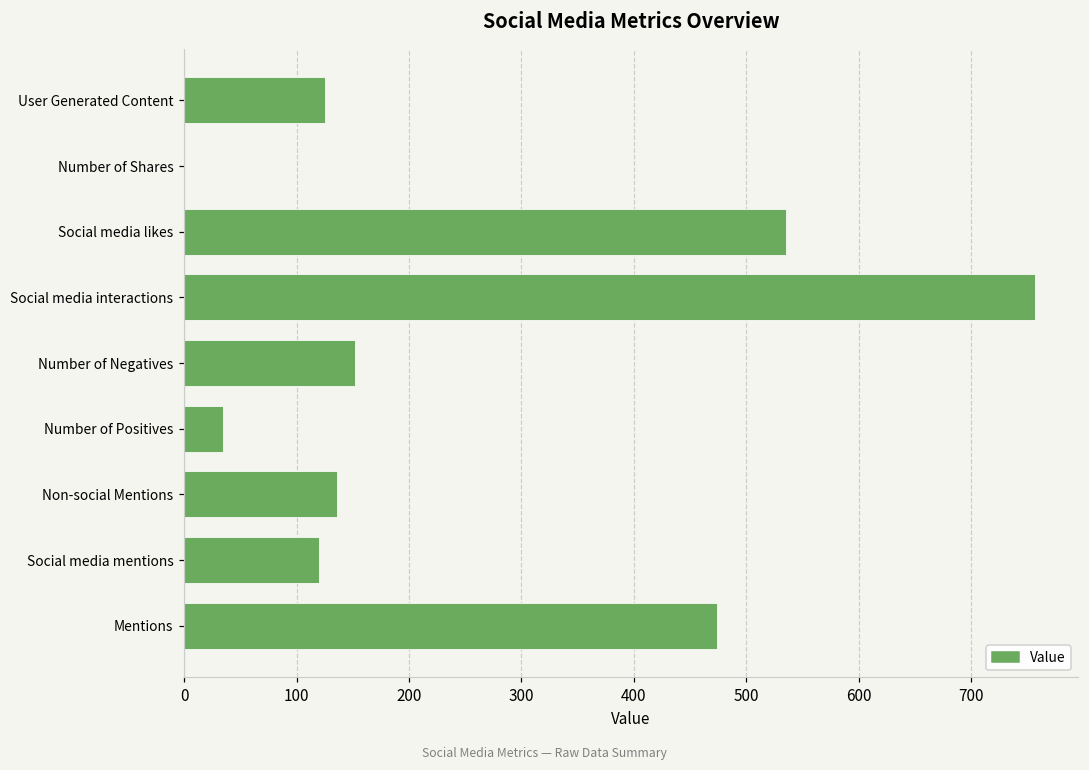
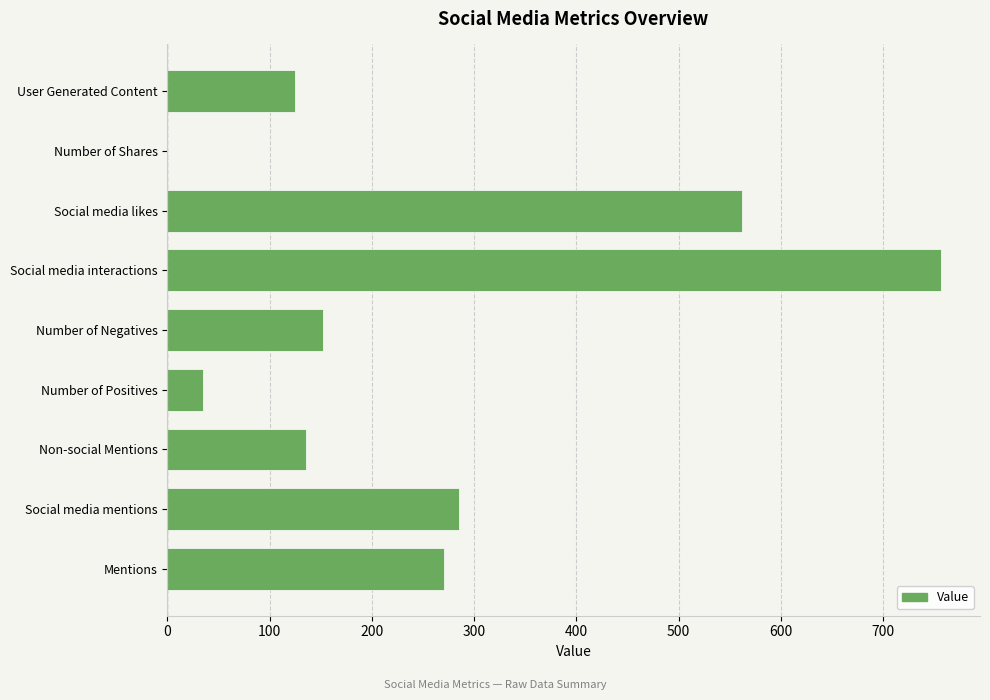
Social media likes: 535 -> 562
Social media mentions: 120 -> 285
Mentions: 474 -> 271
